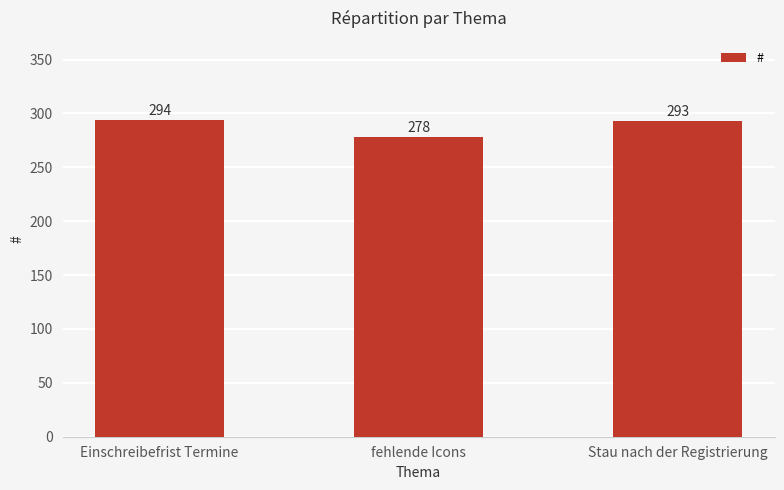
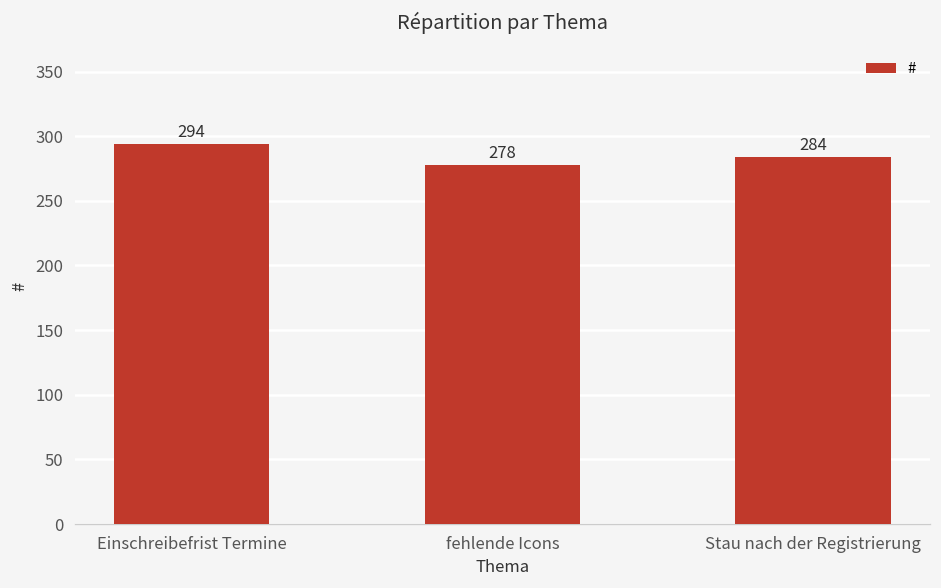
Stau nach der Registrierung: 293 -> 284
